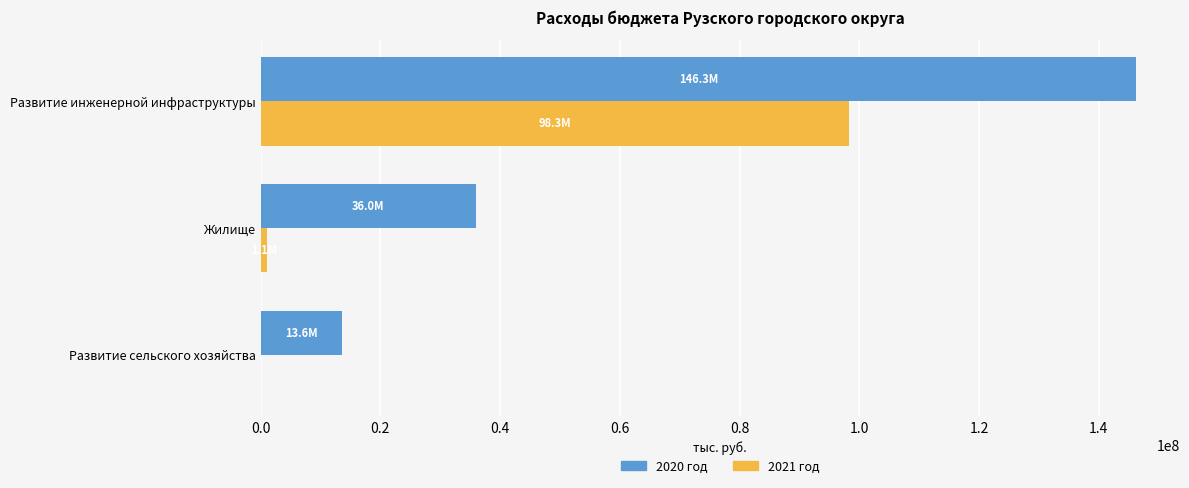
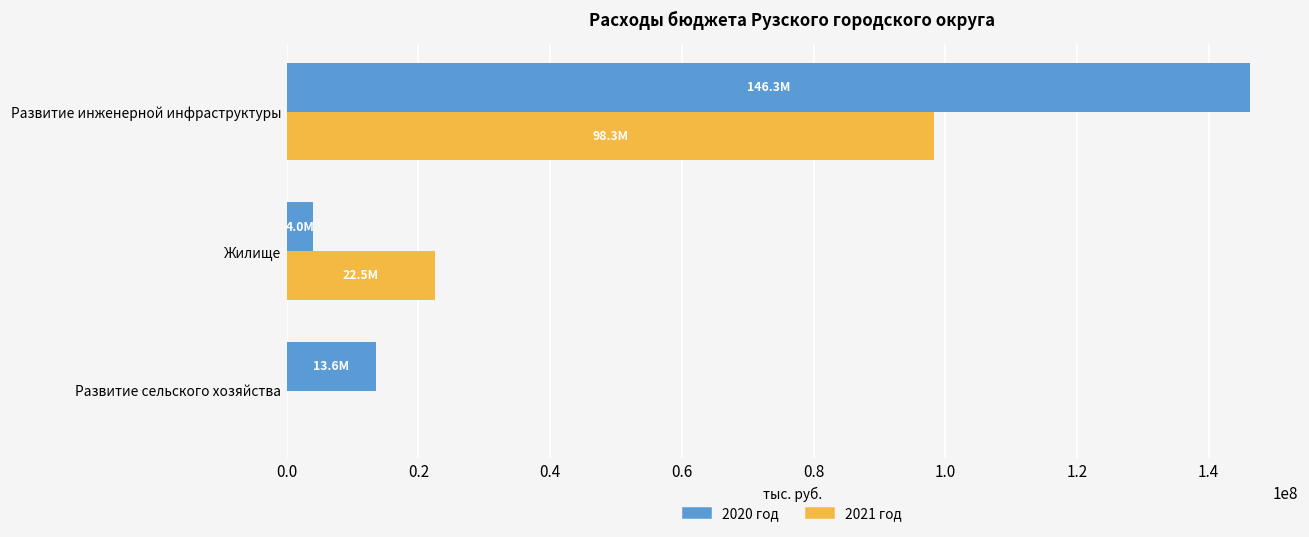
2020 год, Жилище: 36.0M -> 4.0M
2021 год, Жилище: 1000000 -> 23000000
